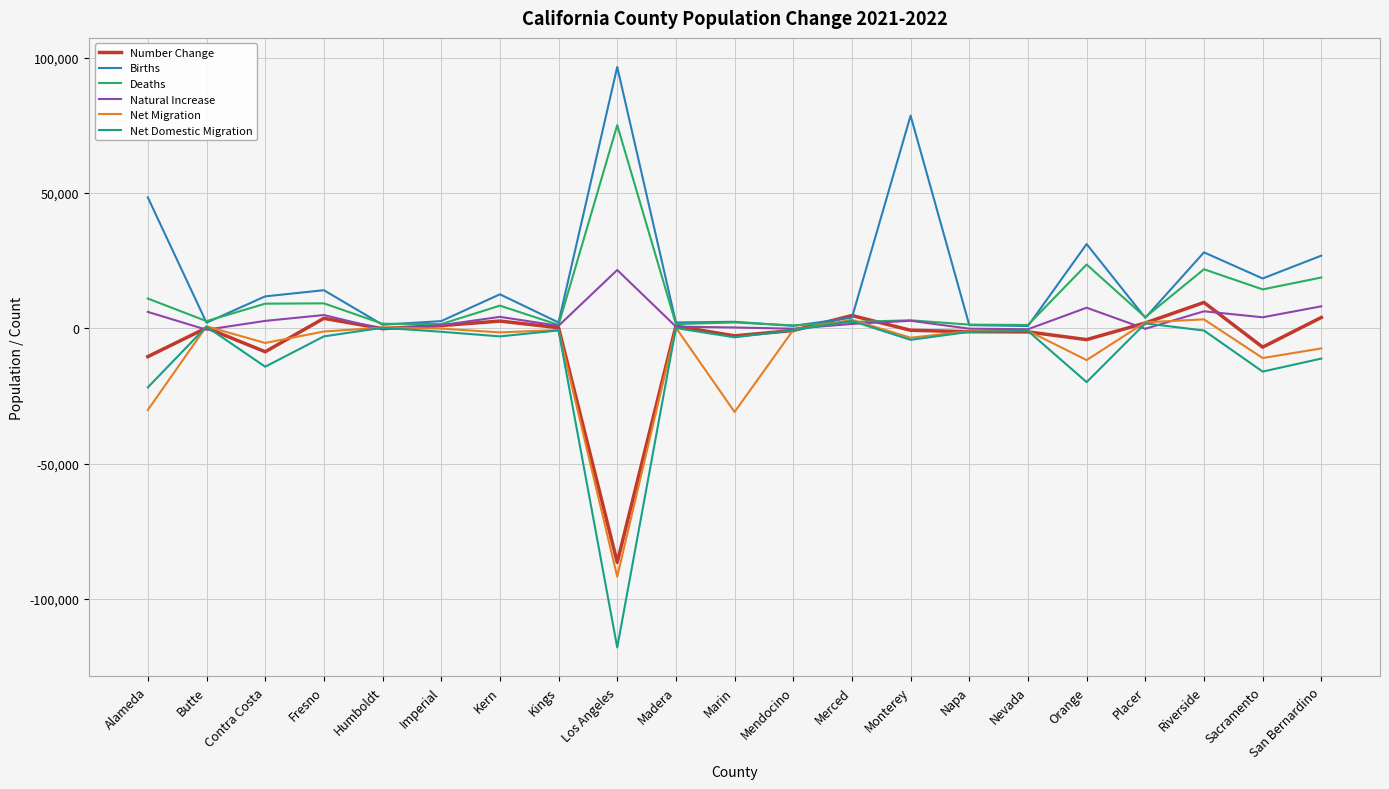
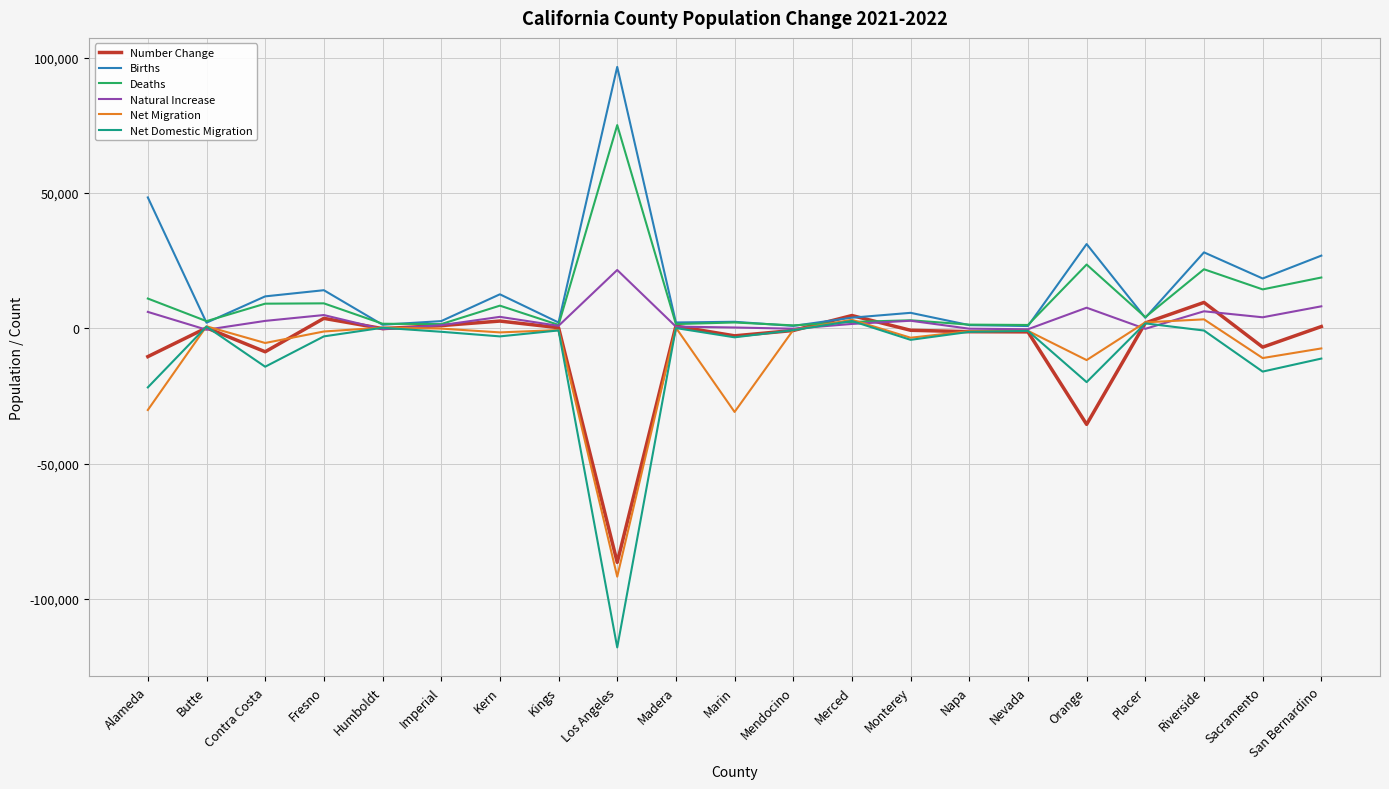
Births, Monterey: 79,000 -> 6,000
Number Change, Orange: -4,000 -> -36,000
Number Change, San Bernardino: 4,000 -> 1,000
